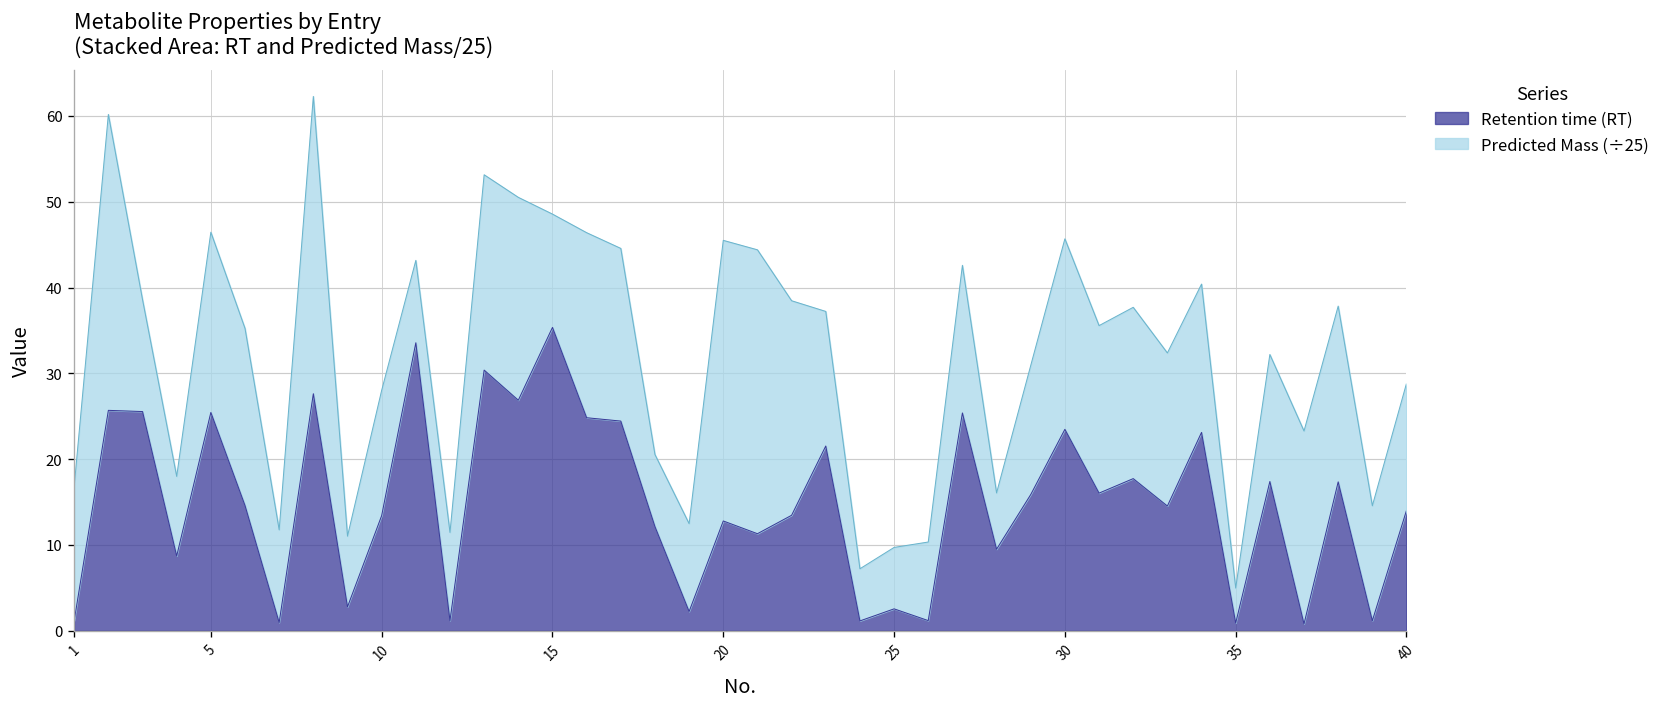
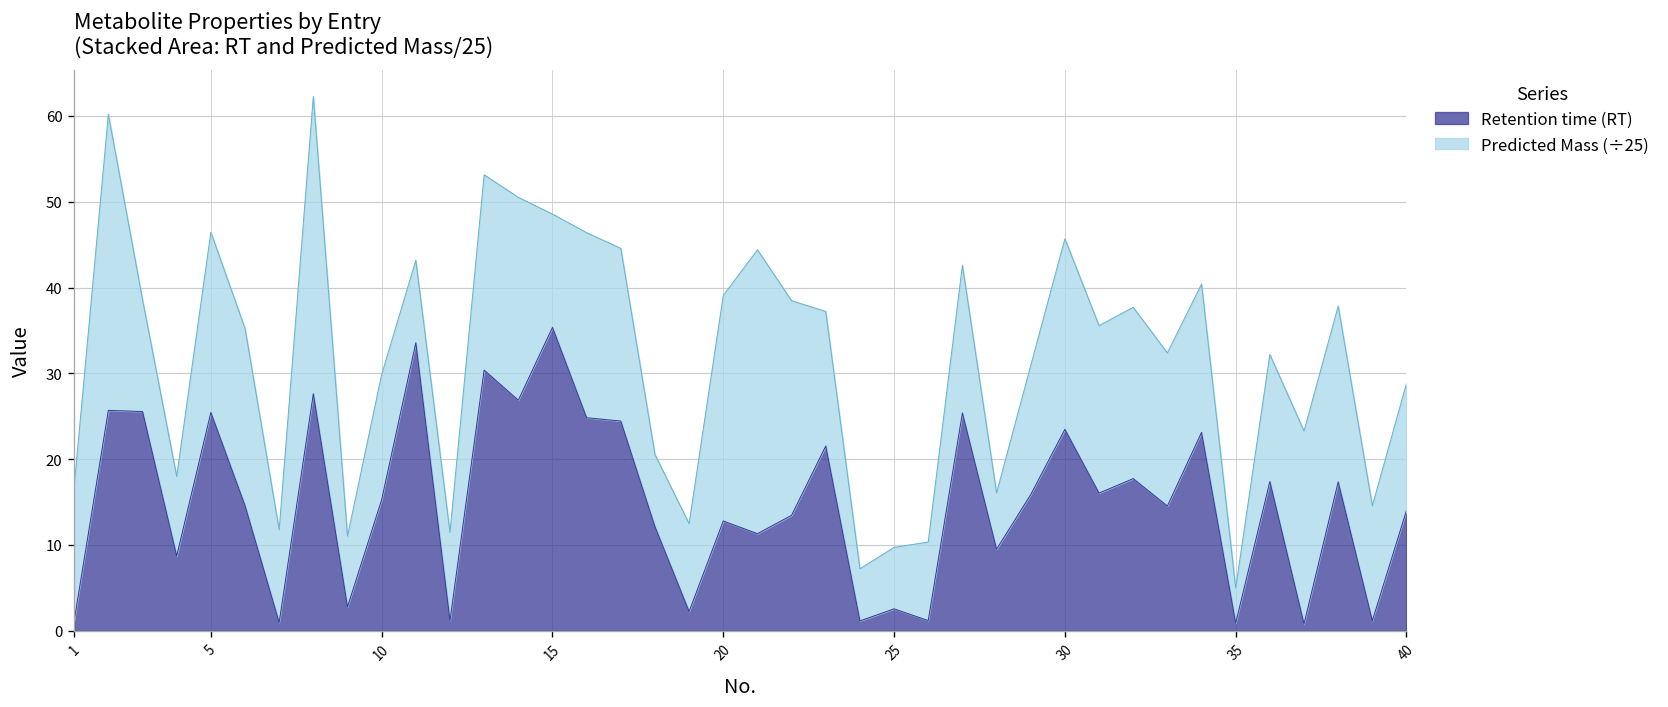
Retention time (RT), 10: 13 -> 15
Predicted Mass (÷25), 20: 33 -> 26
